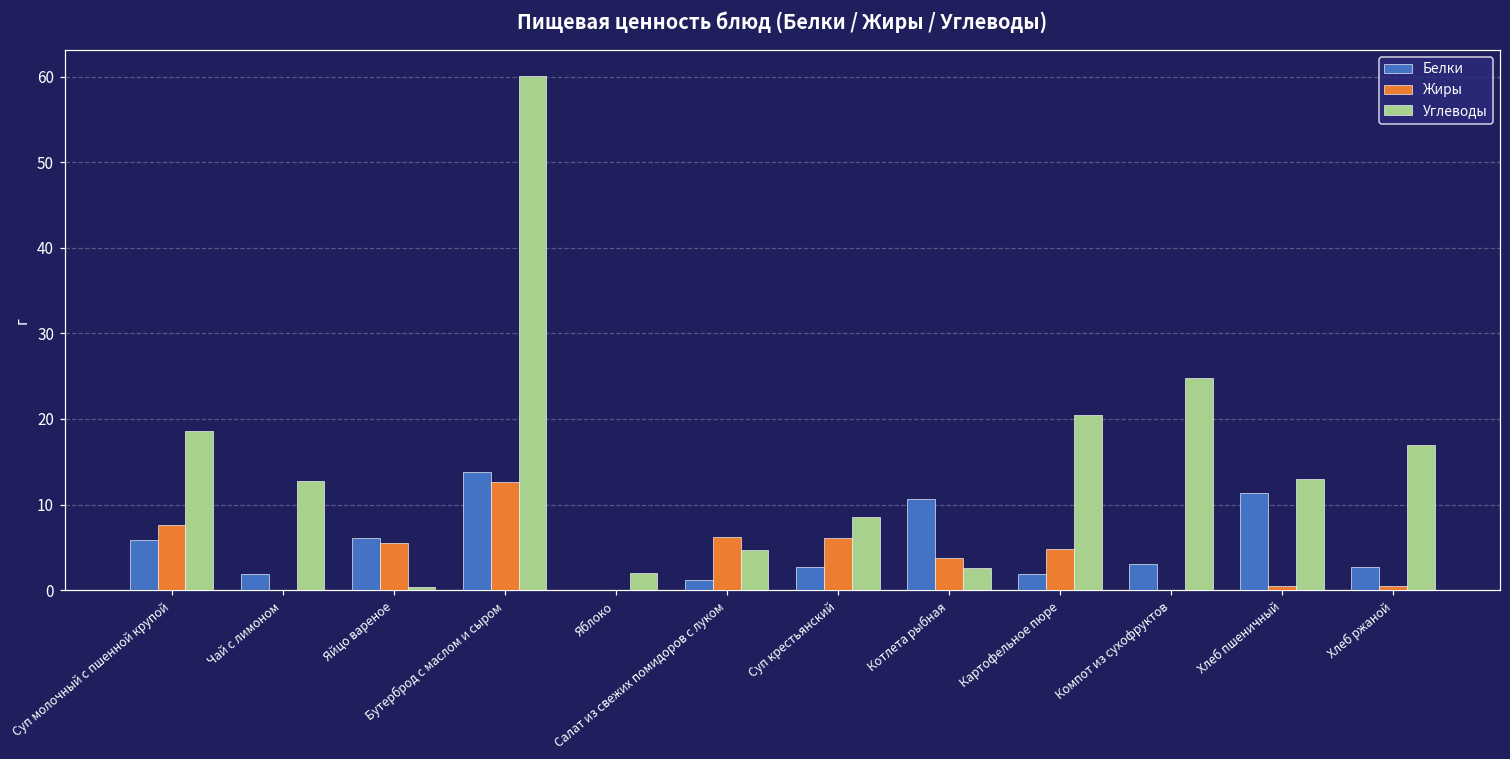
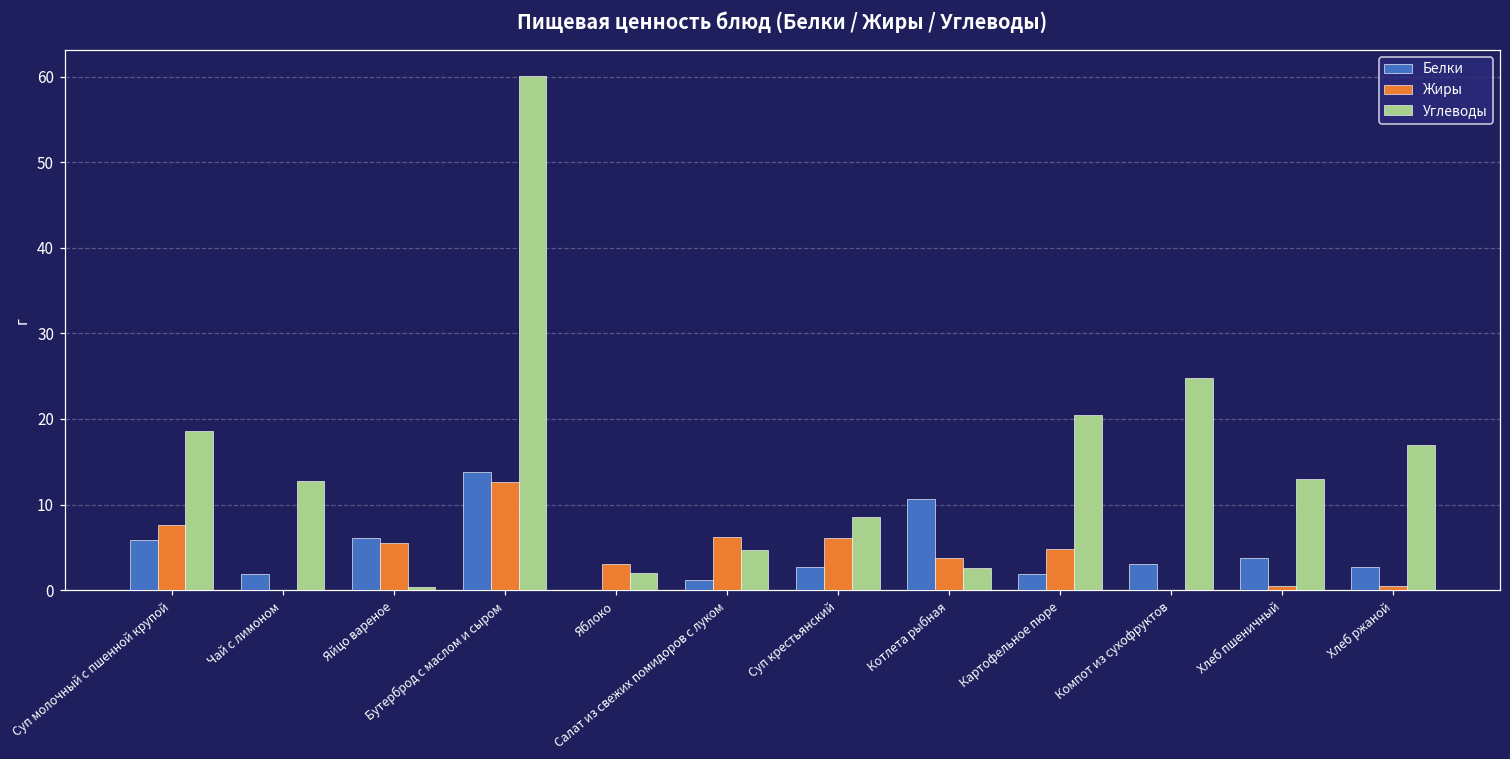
Жиры, Яблоко: 0 -> 3
Белки, Хлеб пшеничный: 11 -> 4
